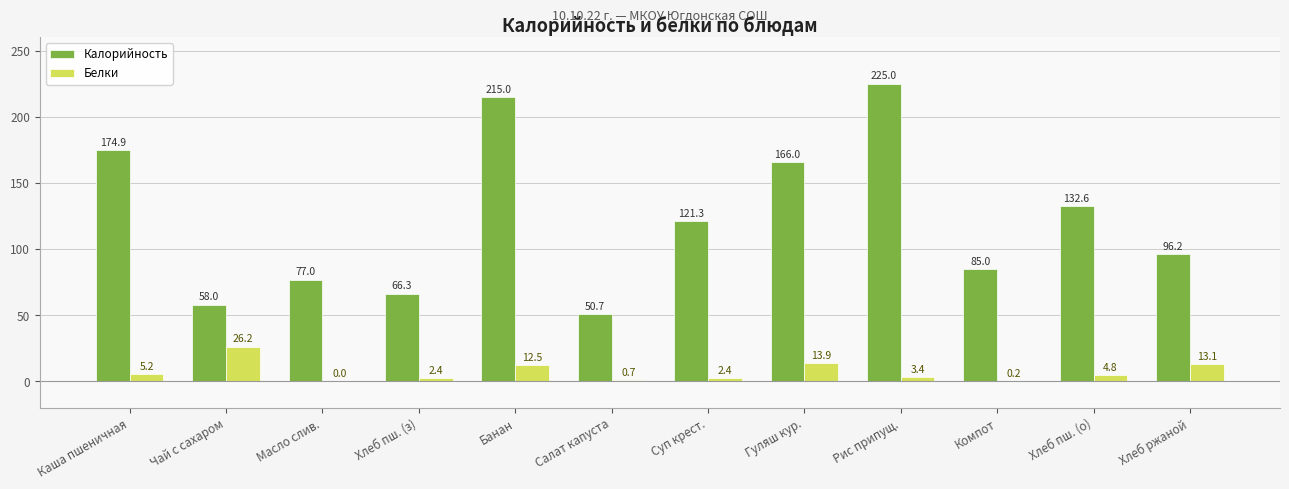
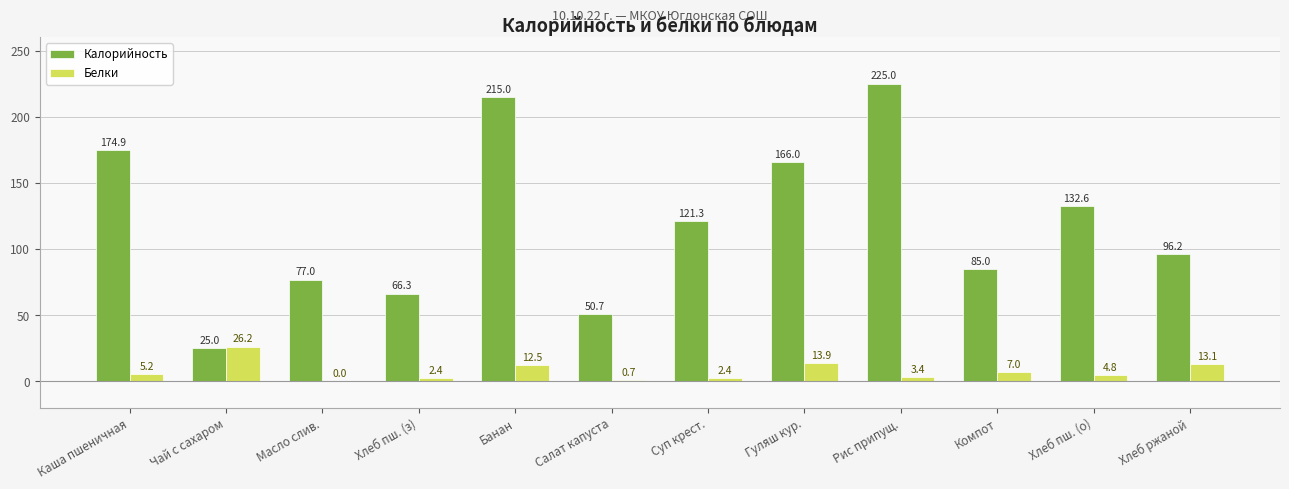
Калорийность, Чай с сахаром: 58.0 -> 25.0
Белки, Компот: 0.2 -> 7.0
